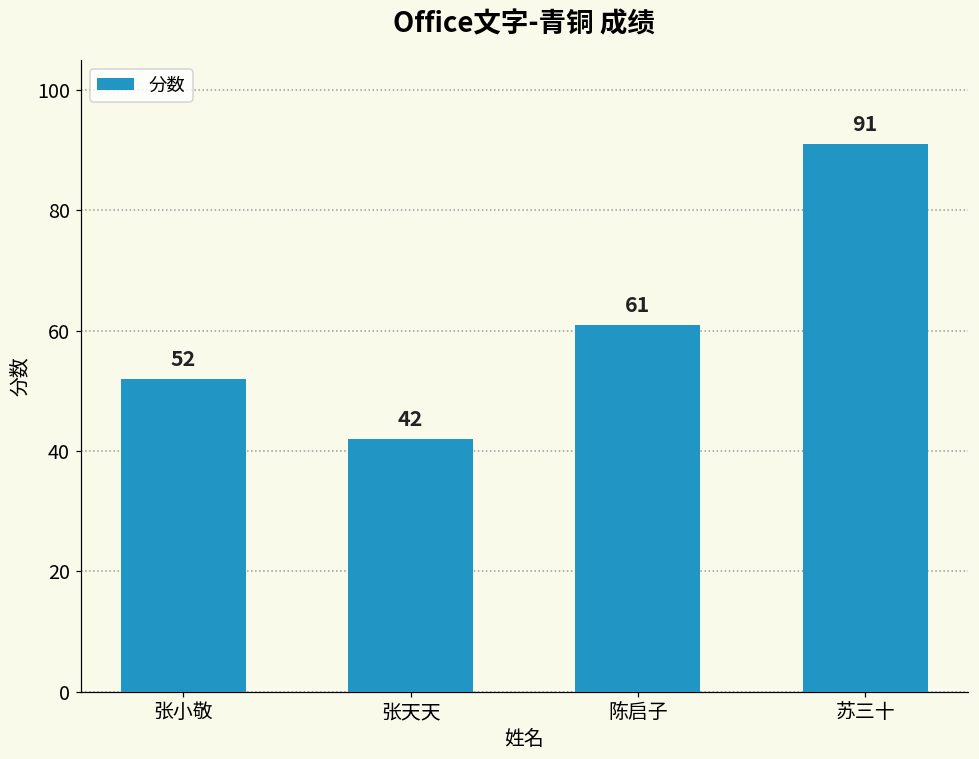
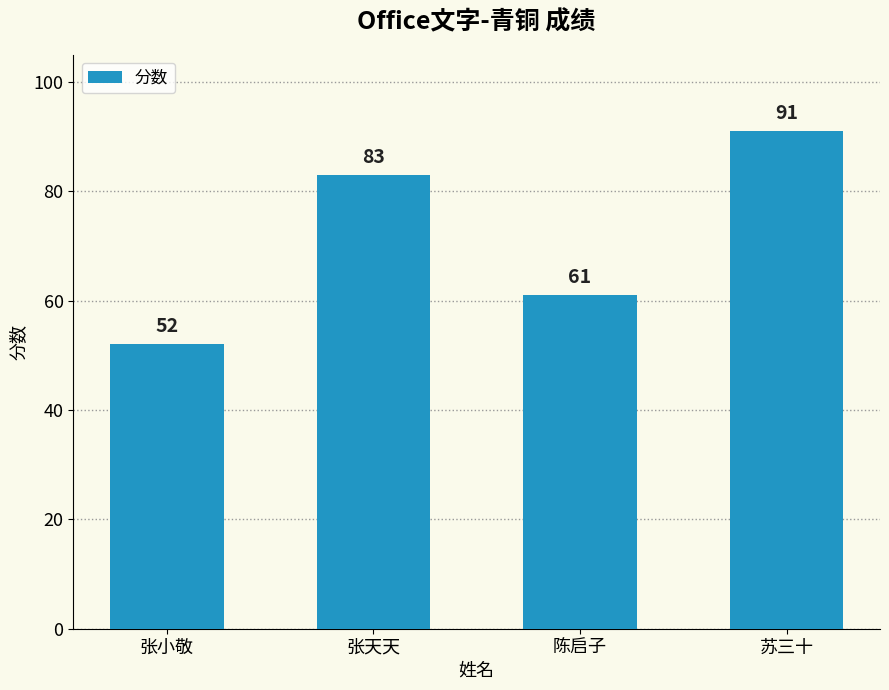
张天天: 42 -> 83
